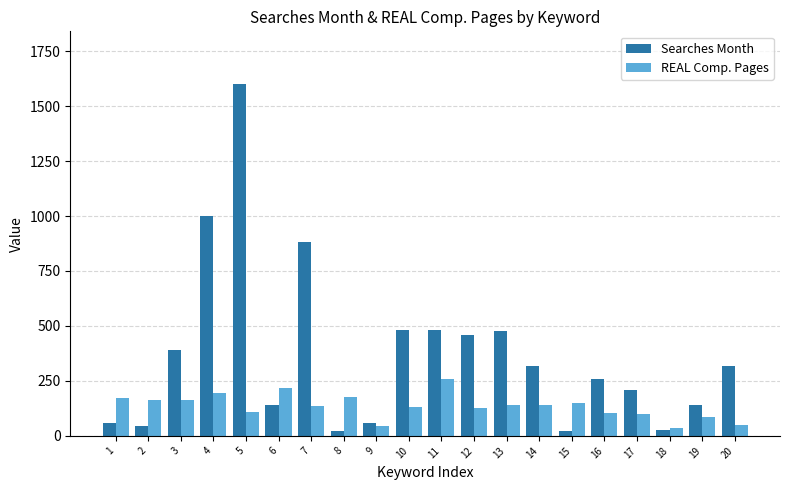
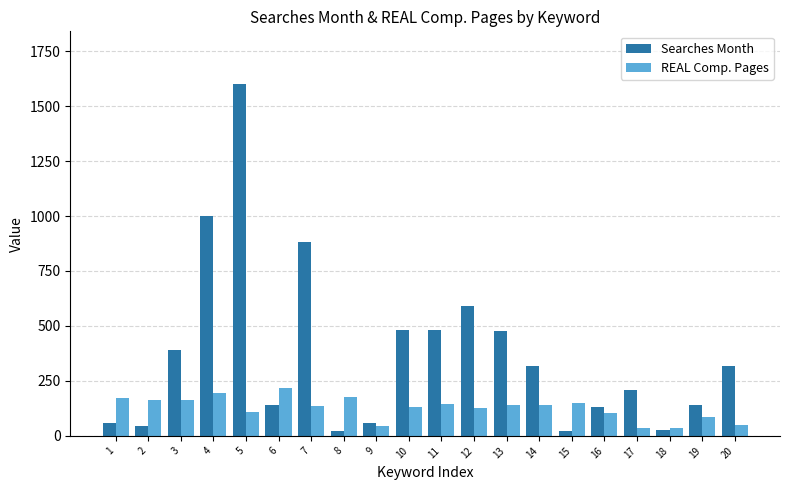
REAL Comp. Pages, 11: 260 -> 140
Searches Month, 12: 460 -> 590
Searches Month, 16: 260 -> 130
REAL Comp. Pages, 17: 100 -> 40
